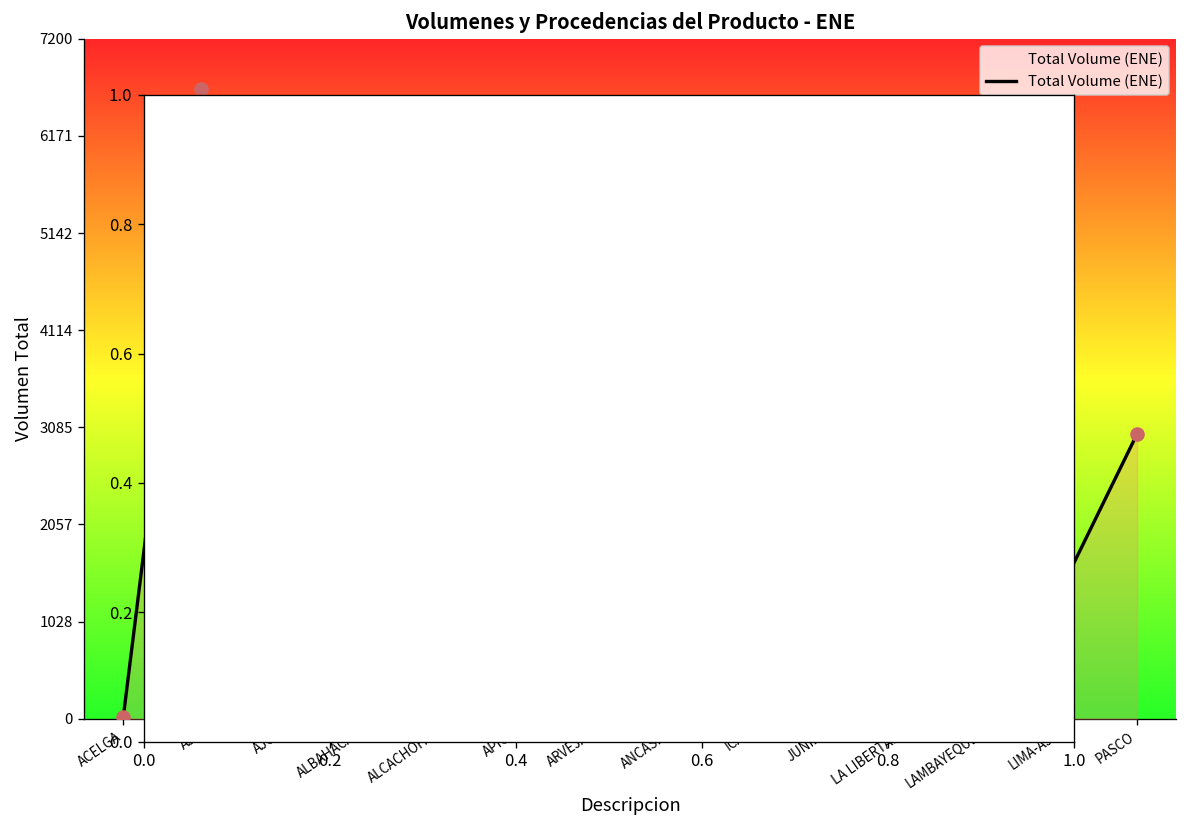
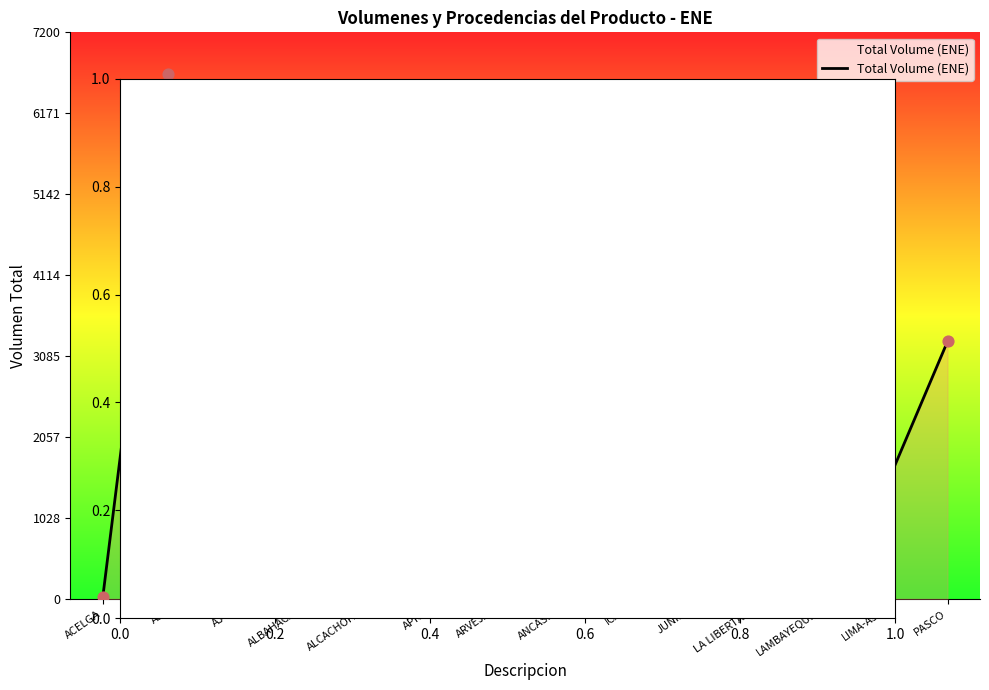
PASCO: 3000 -> 3300
